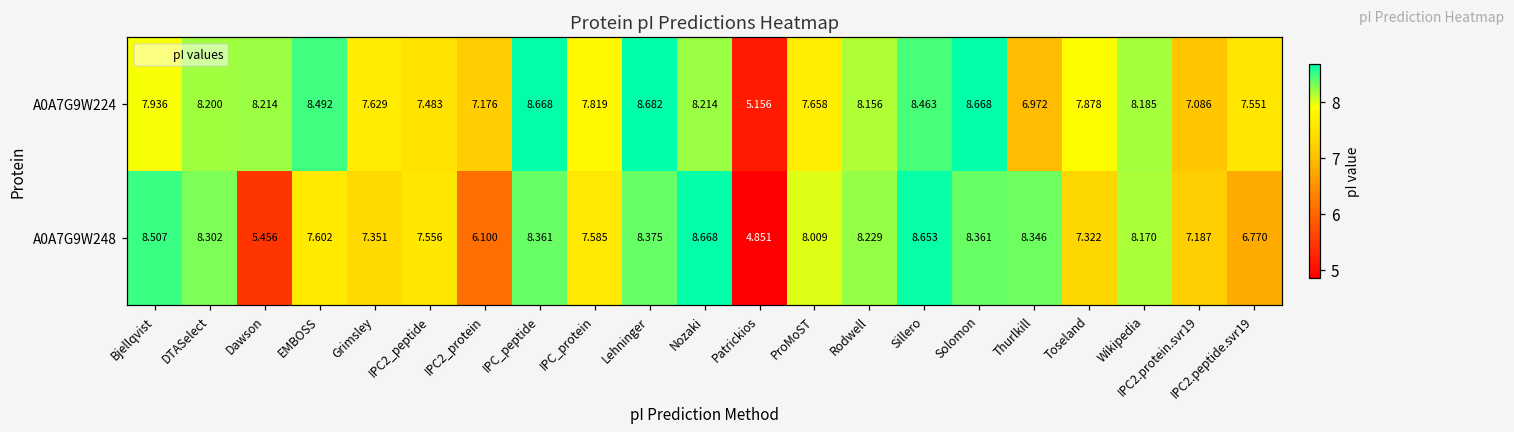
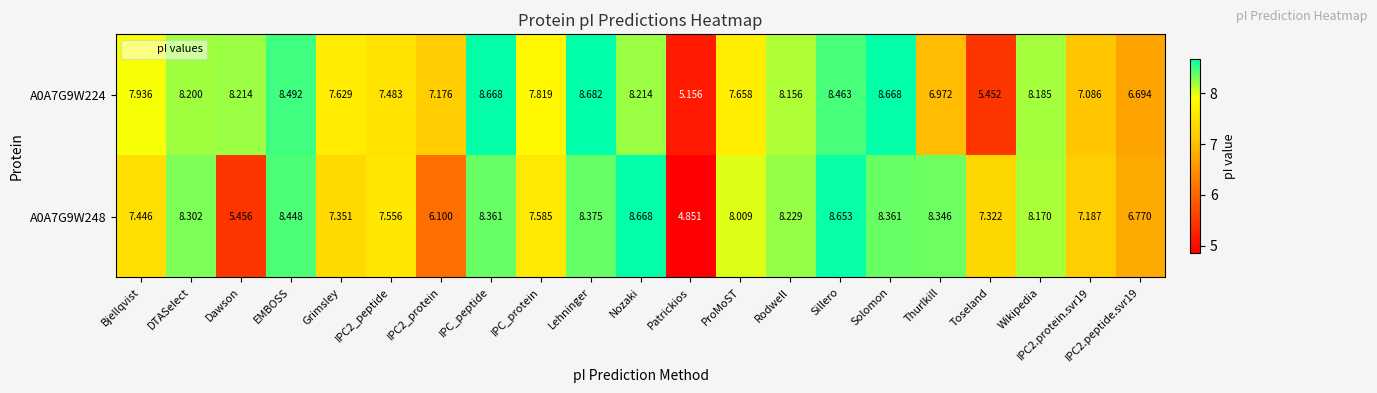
A0A7G9W224, Toseland: 7.878 -> 5.452
A0A7G9W224, IPC2.peptide.svr19: 7.551 -> 6.694
A0A7G9W248, Bjellqvist: 8.507 -> 7.446
A0A7G9W248, EMBOSS: 7.602 -> 8.448
